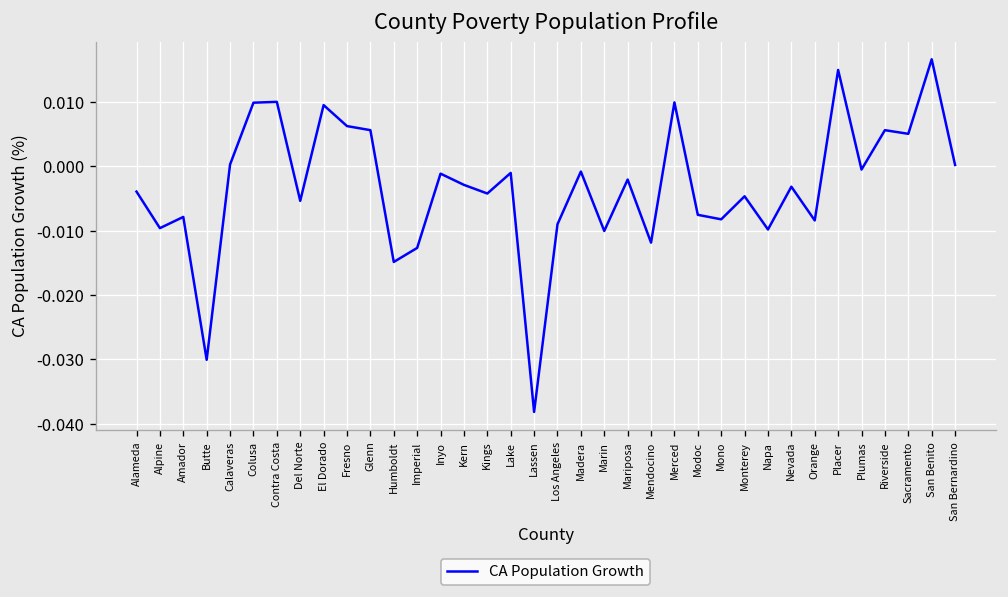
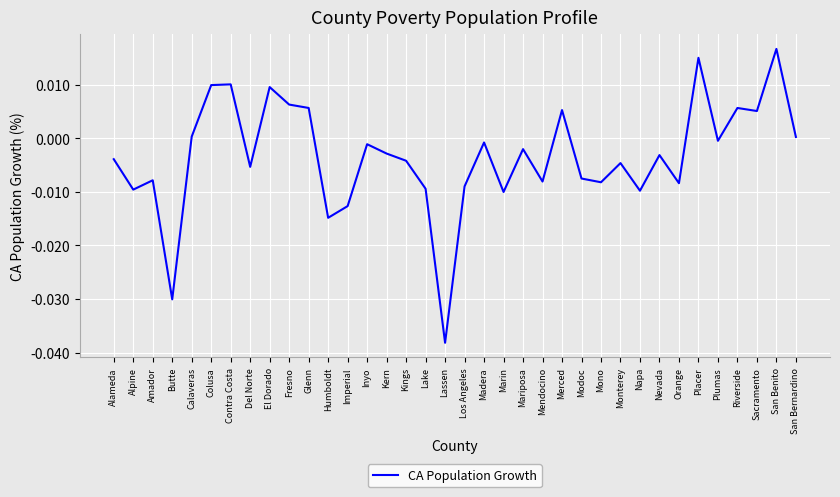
Lake: -0.001 -> -0.009
Mendocino: -0.012 -> -0.008
Merced: 0.010 -> 0.005
